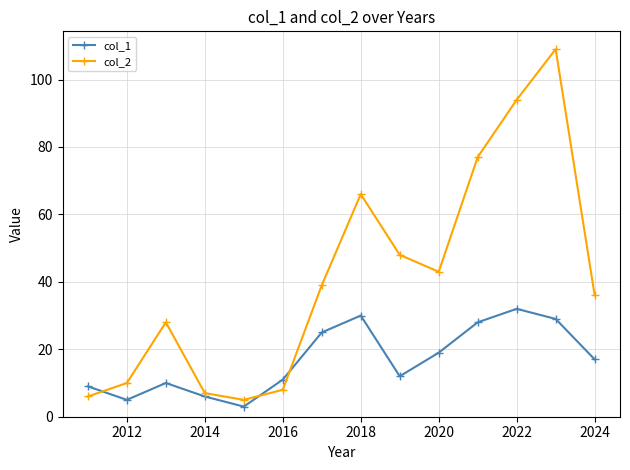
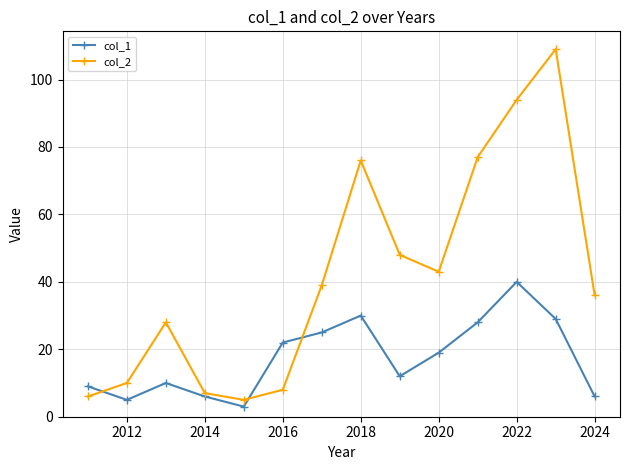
col_1, 2016: 11 -> 22
col_2, 2018: 66 -> 76
col_1, 2022: 32 -> 40
col_1, 2024: 17 -> 6
